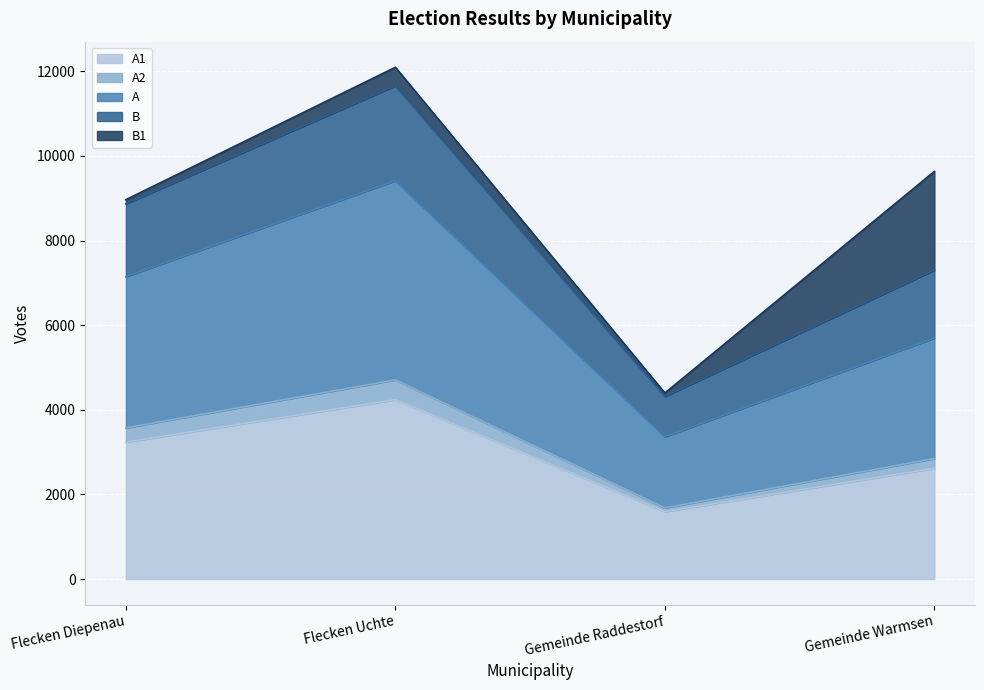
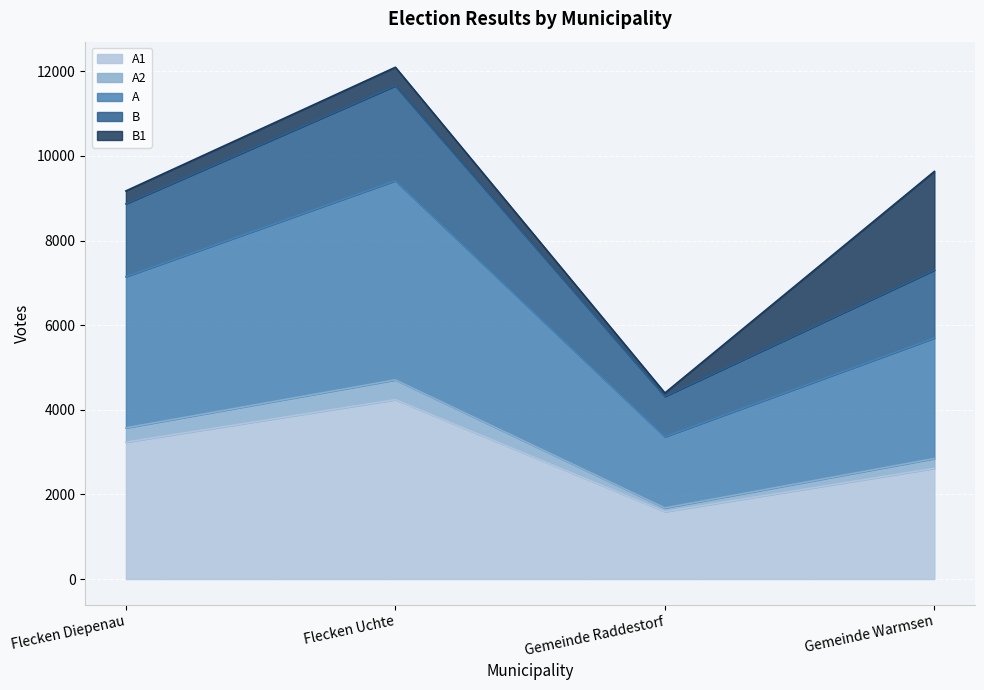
B1, Flecken Diepenau: 100 -> 300
